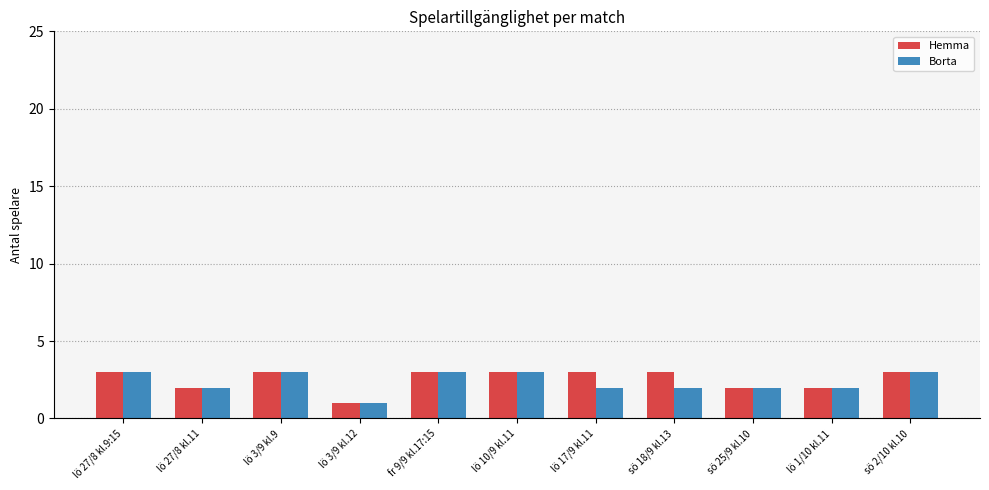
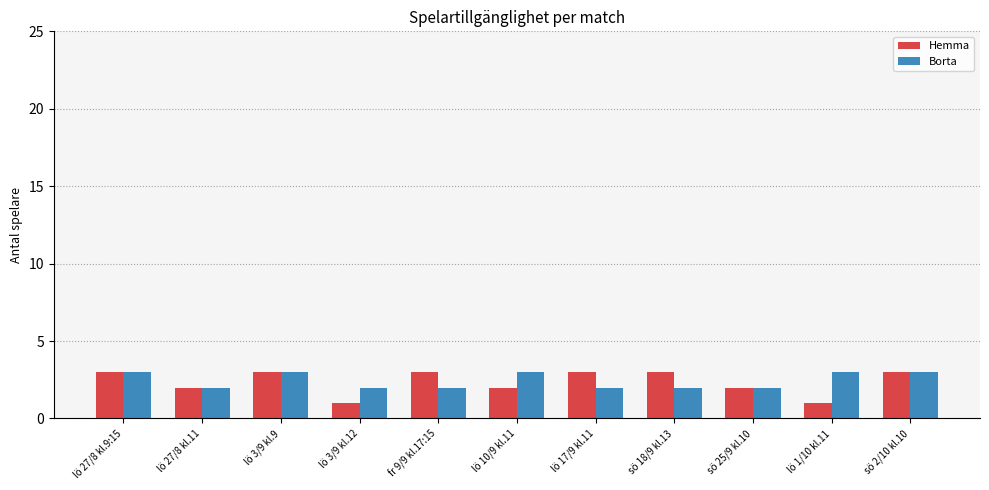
Borta, lö 3/9 kl.12: 1 -> 2
Borta, fr 9/9 kl.17:15: 3 -> 2
Hemma, lö 10/9 kl.11: 3 -> 2
Hemma, lö 1/10 kl.11: 2 -> 1
Borta, lö 1/10 kl.11: 2 -> 3
